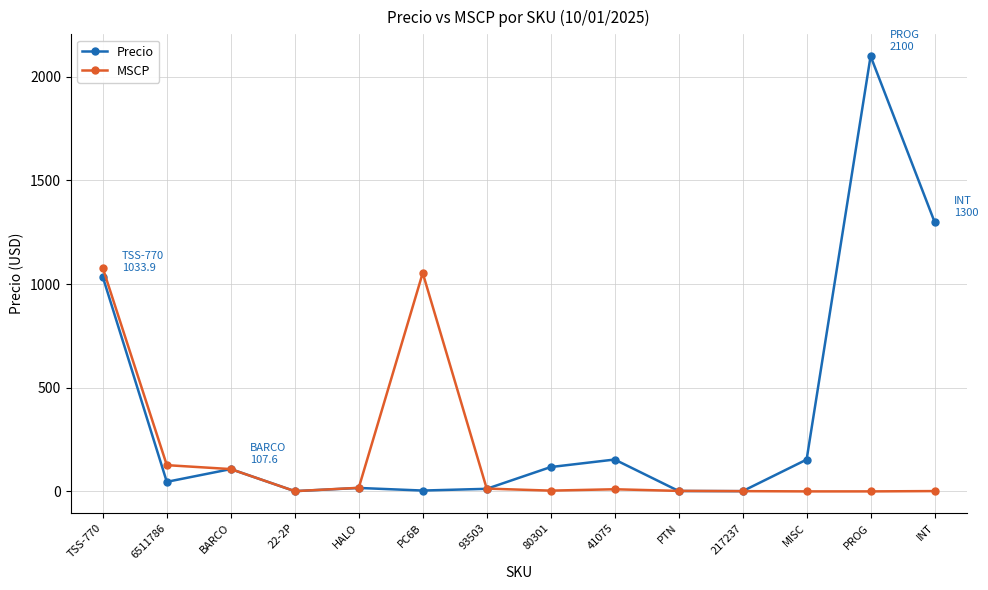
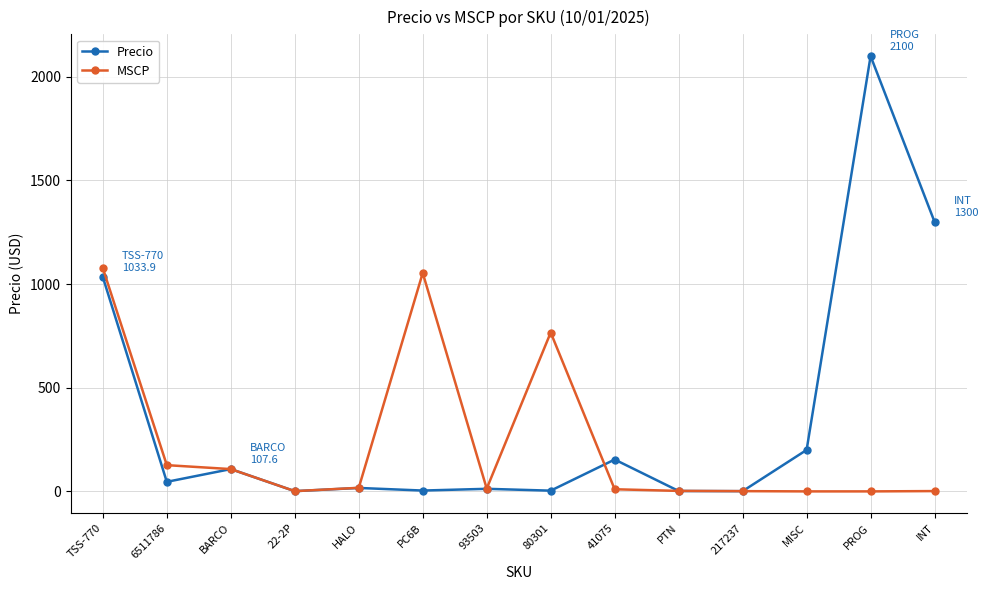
Precio, 80301: 120 -> 0
MSCP, 80301: 0 -> 770
Precio, MISC: 150 -> 200
